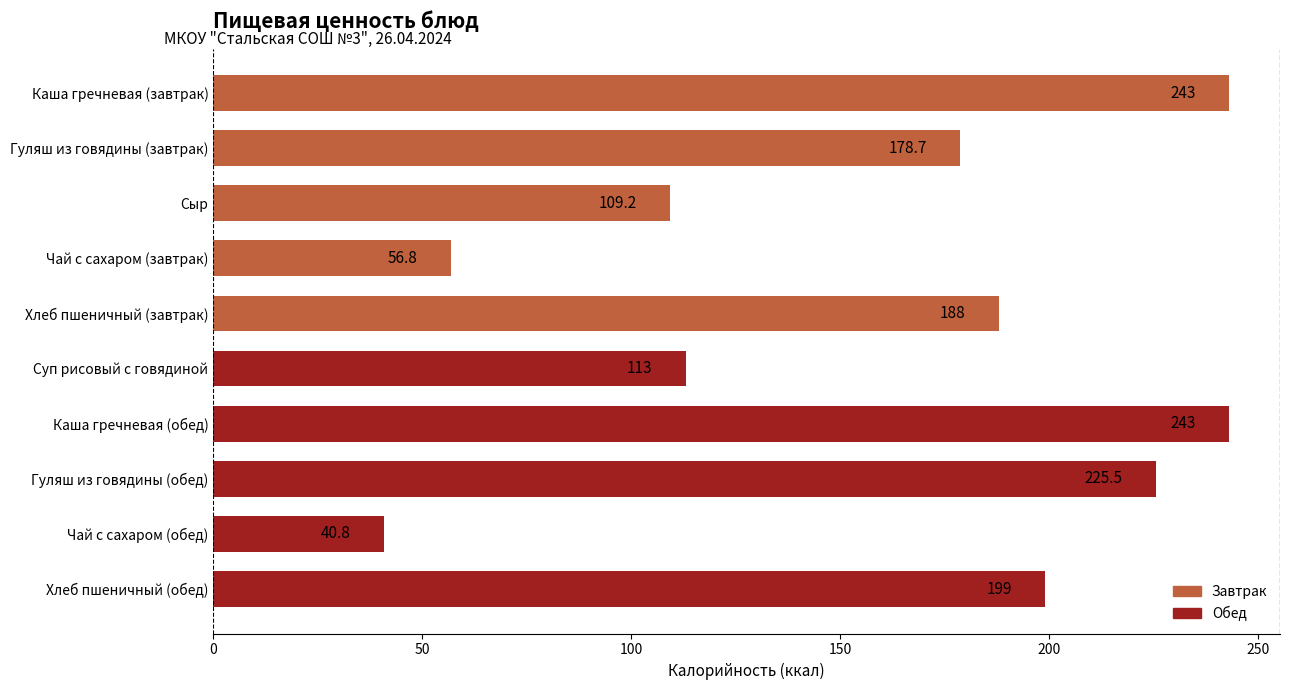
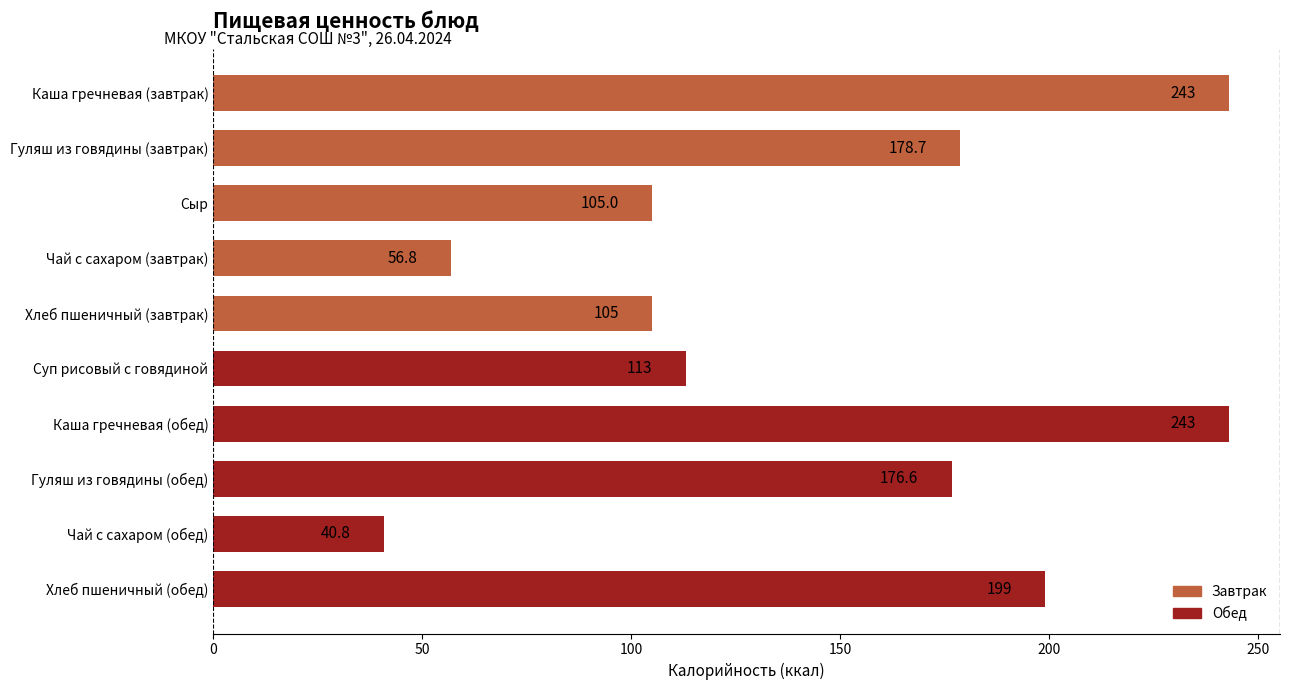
Сыр: 109.2 -> 105.0
Хлеб пшеничный (завтрак): 188 -> 105
Гуляш из говядины (обед): 225.5 -> 176.6
